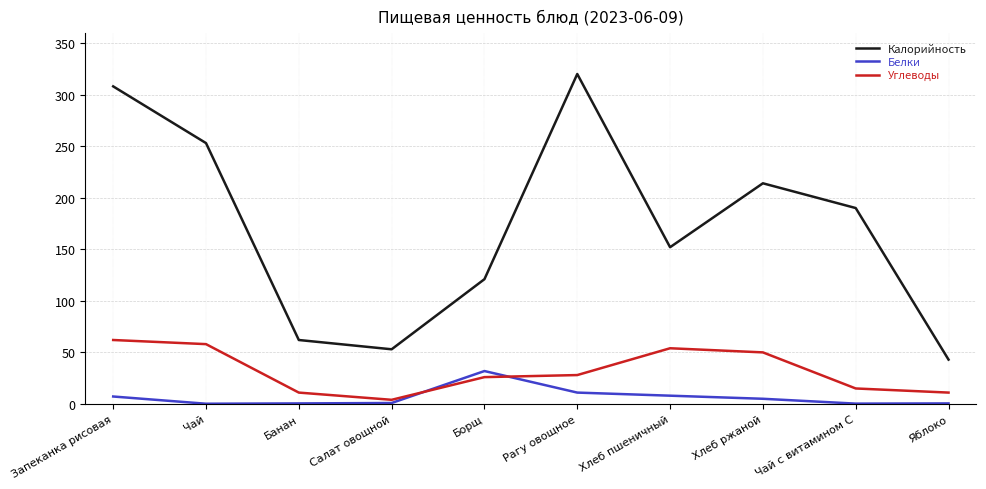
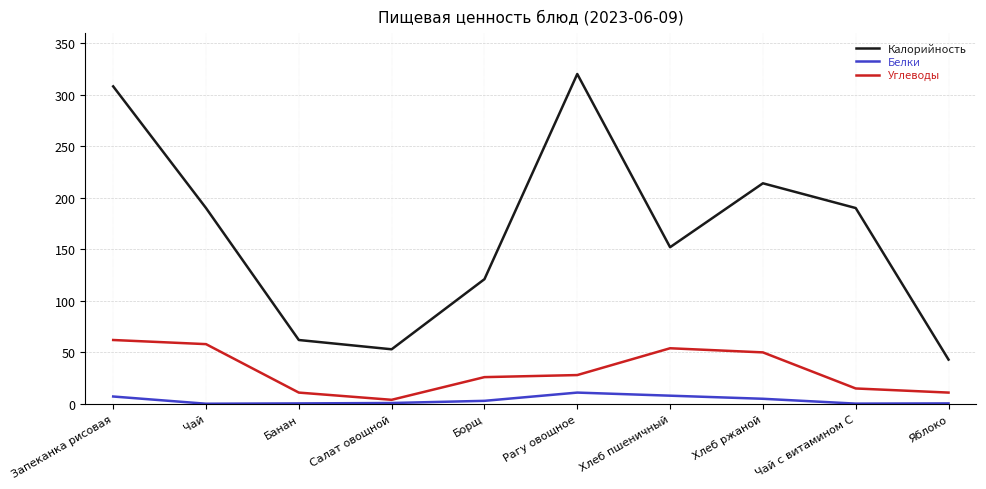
Калорийность, Чай: 253 -> 190
Белки, Борщ: 32 -> 3
